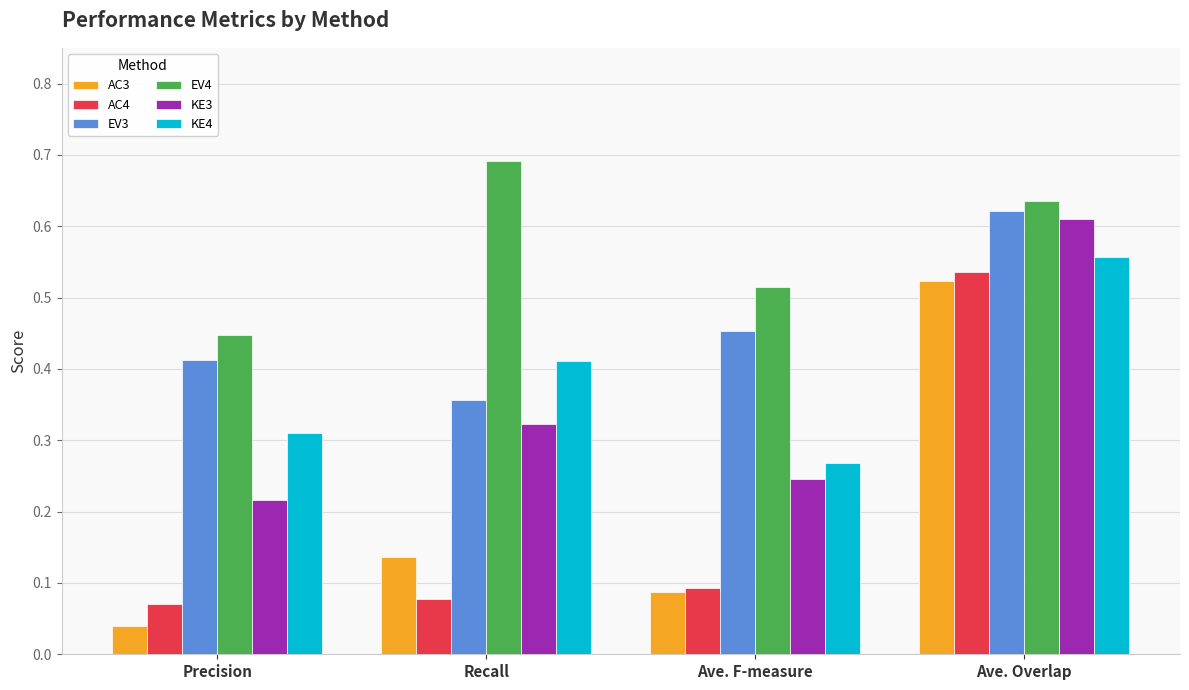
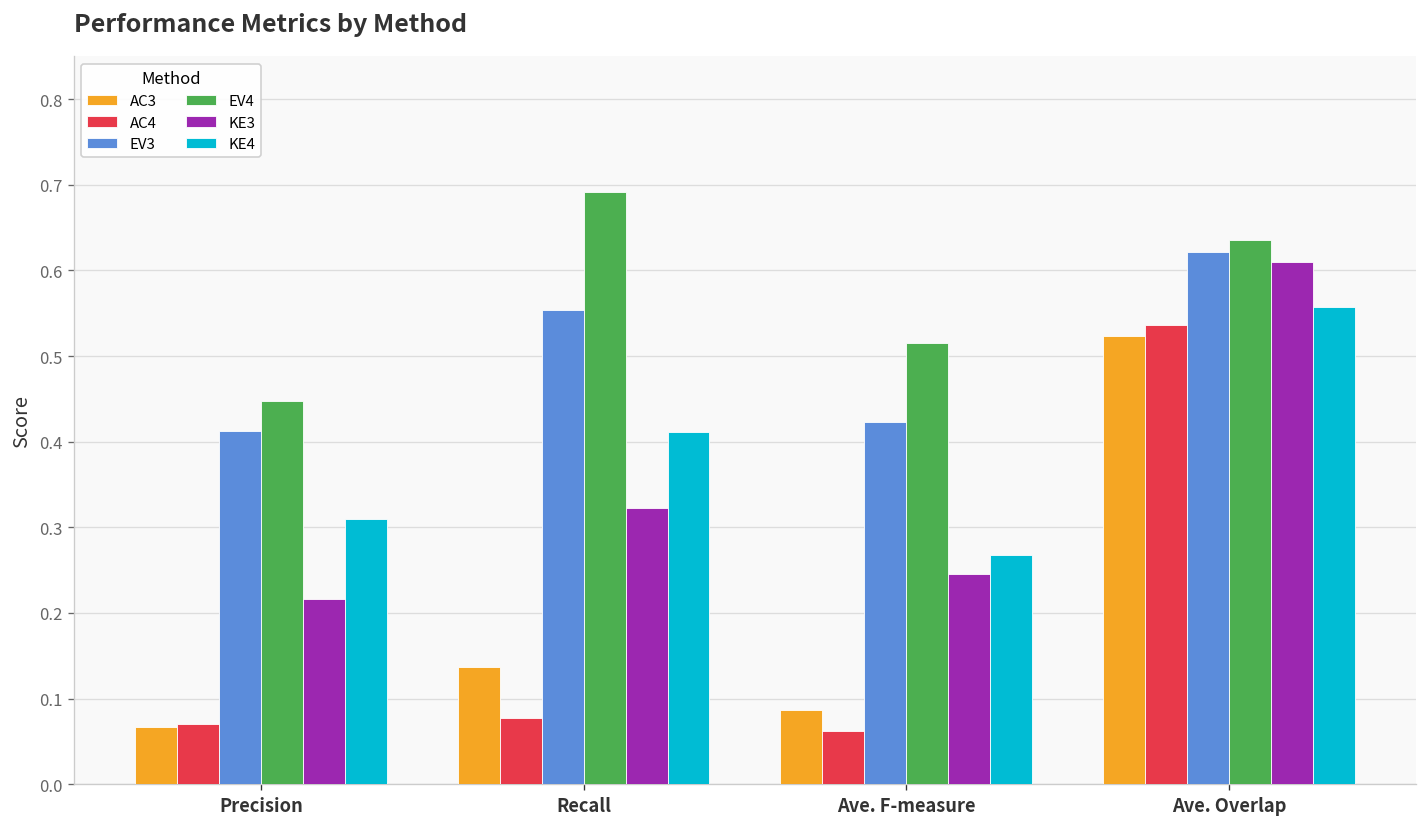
AC3, Precision: 0.04 -> 0.07
EV3, Recall: 0.36 -> 0.55
AC4, Ave. F-measure: 0.09 -> 0.06
EV3, Ave. F-measure: 0.45 -> 0.42
